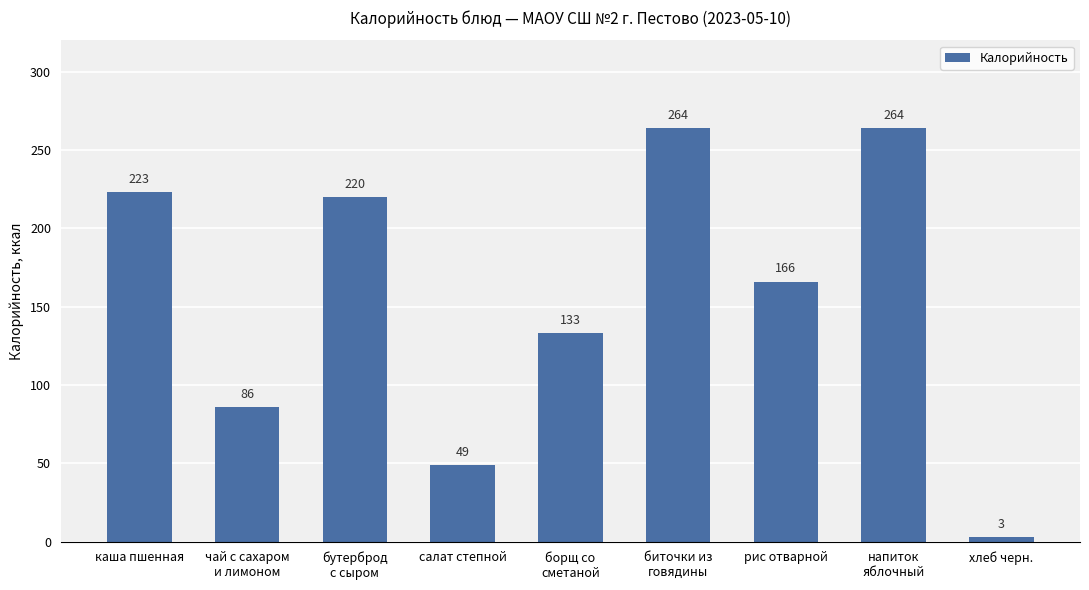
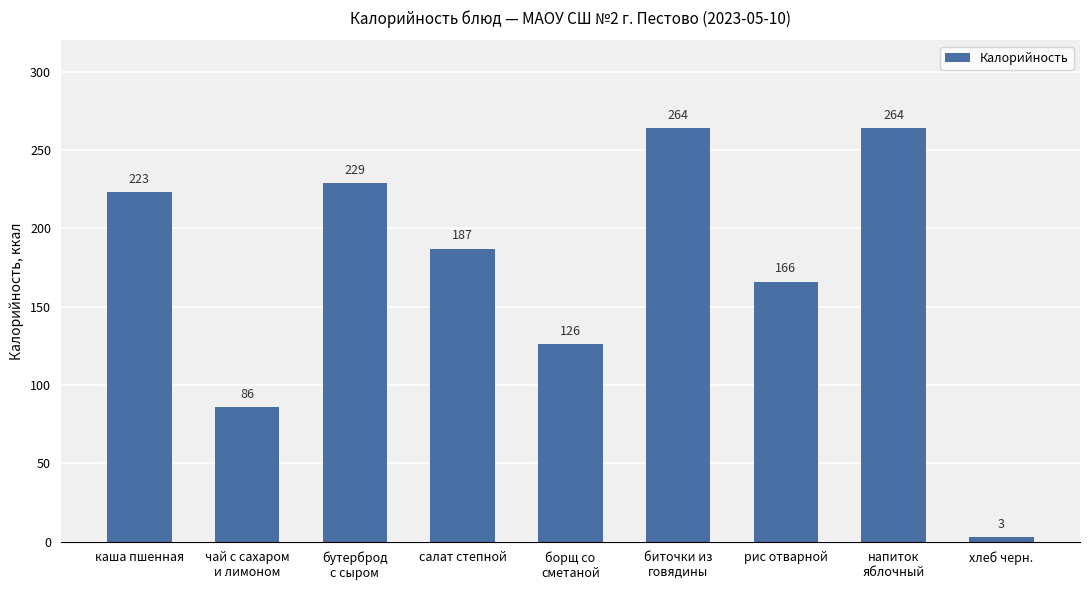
бутерброд с сыром: 220 -> 229
салат степной: 49 -> 187
борщ со сметаной: 133 -> 126
